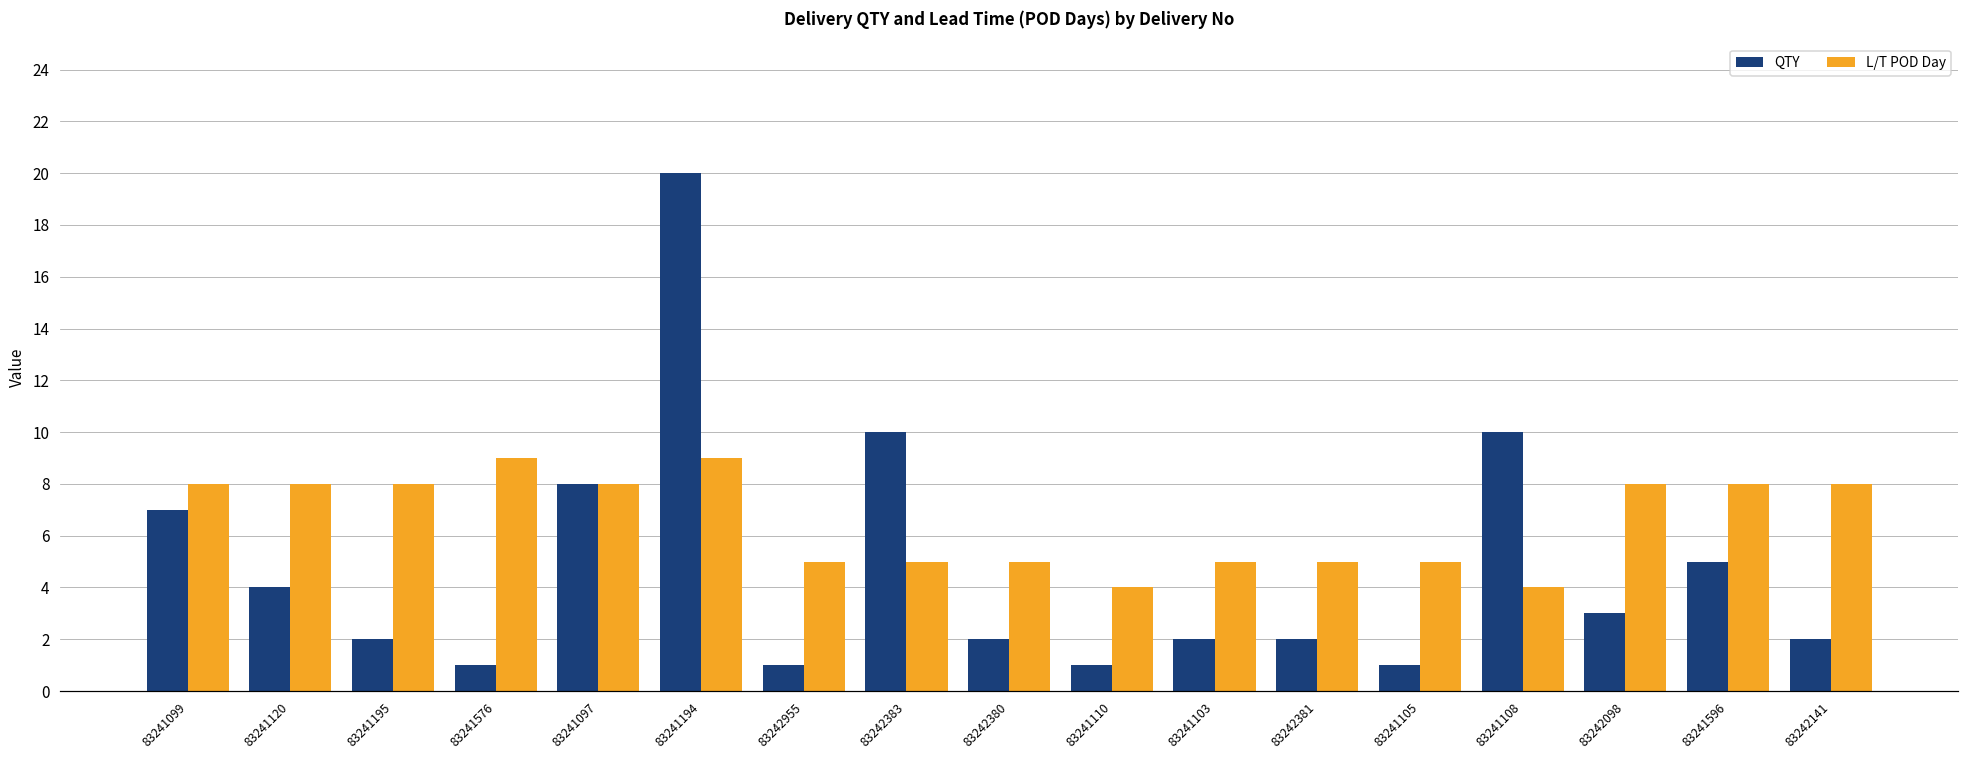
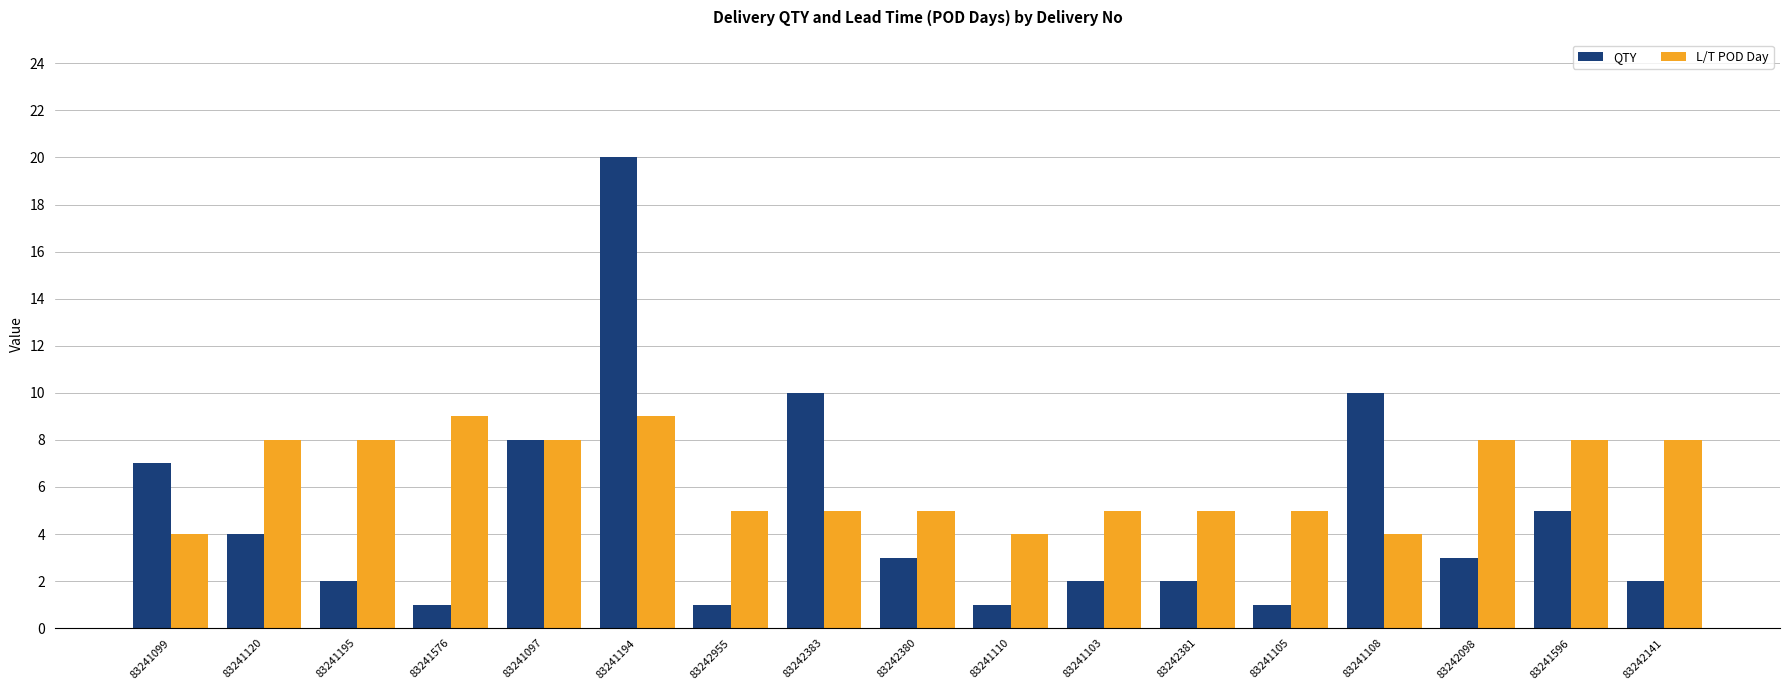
L/T POD Day, 83241099: 8 -> 4
QTY, 83242380: 2 -> 3
